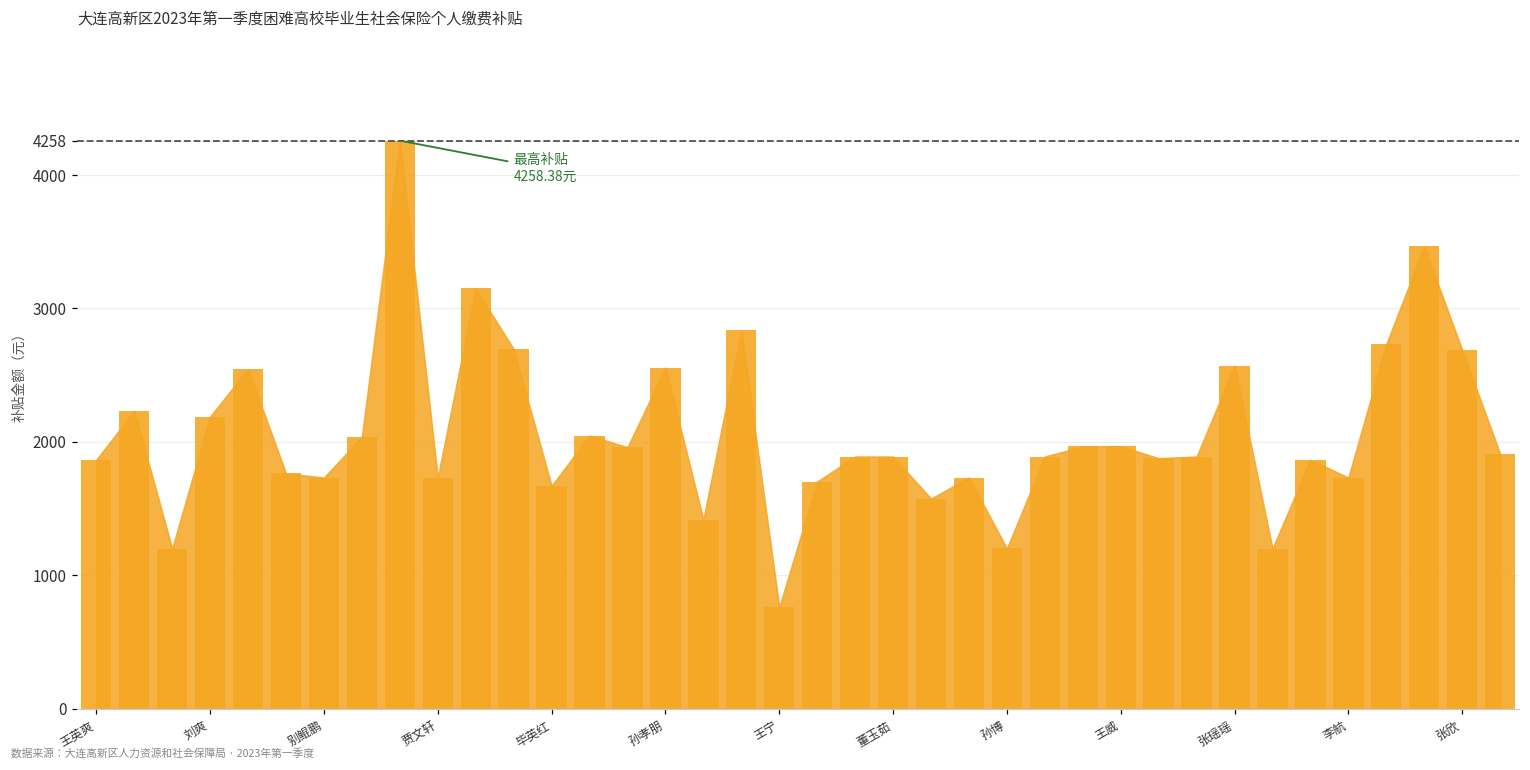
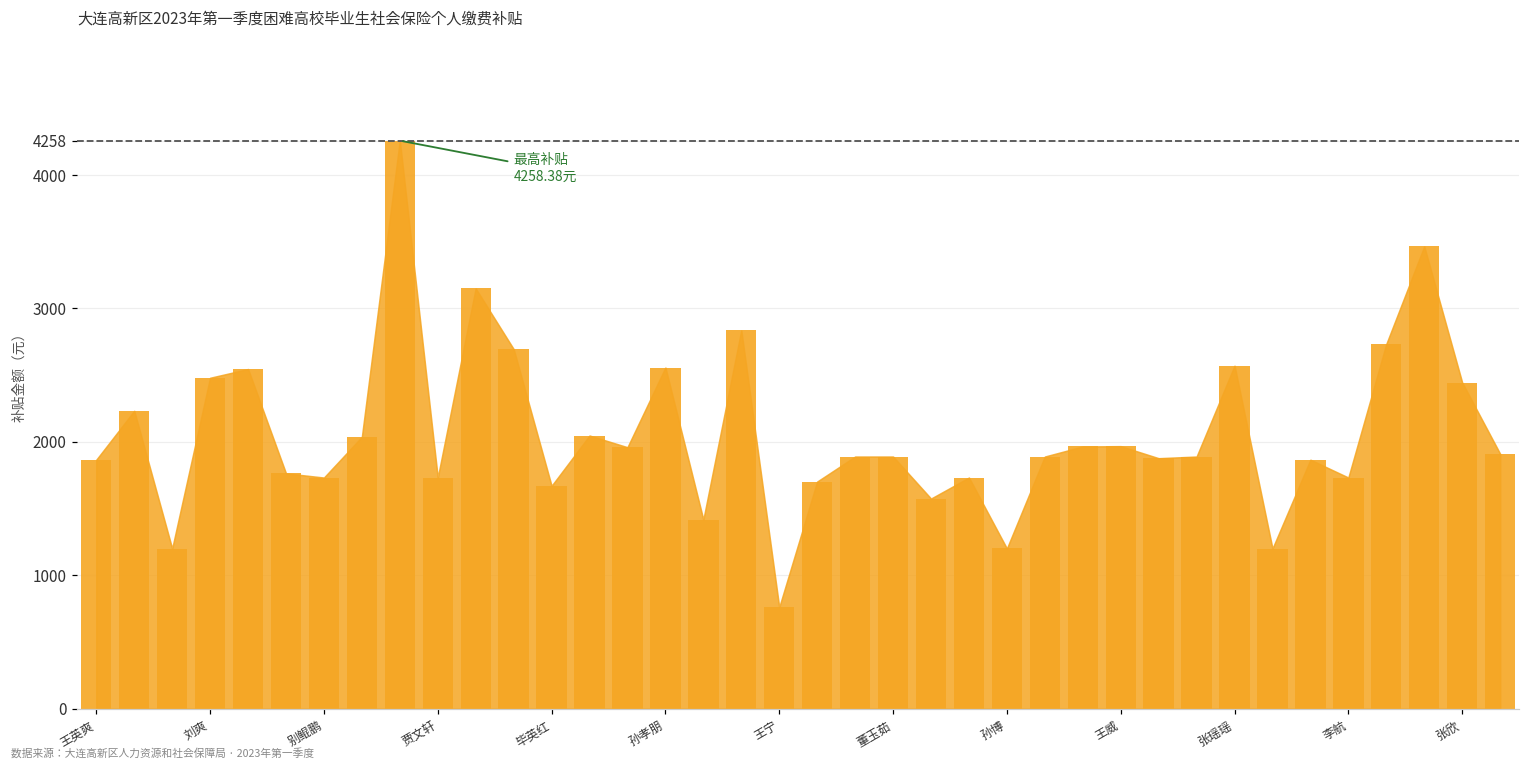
刘爽: 2190 -> 2480
张欣: 2690 -> 2440
